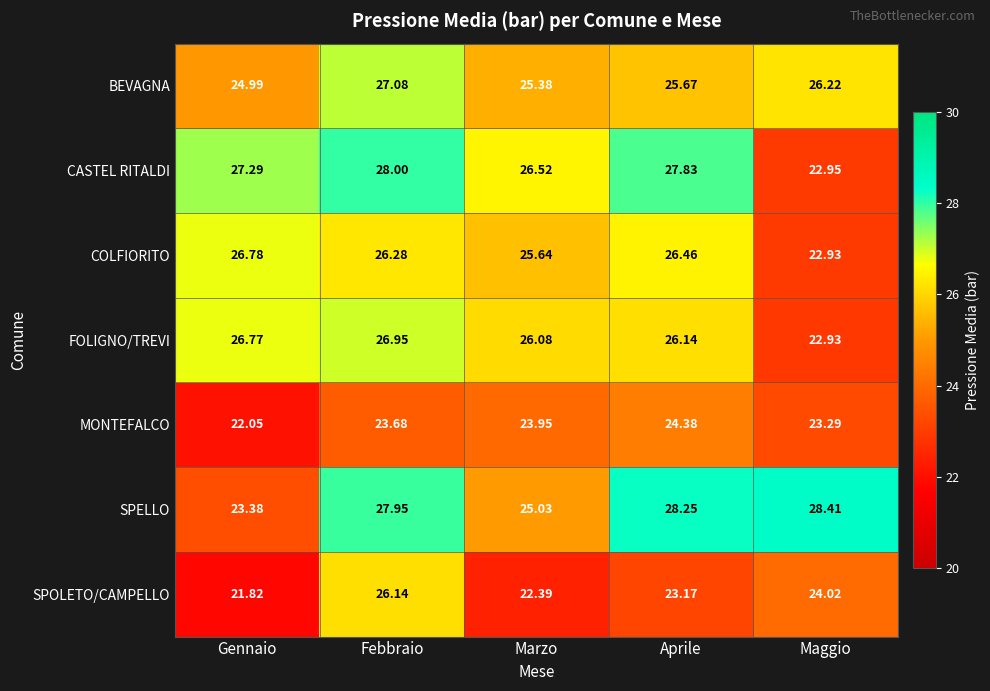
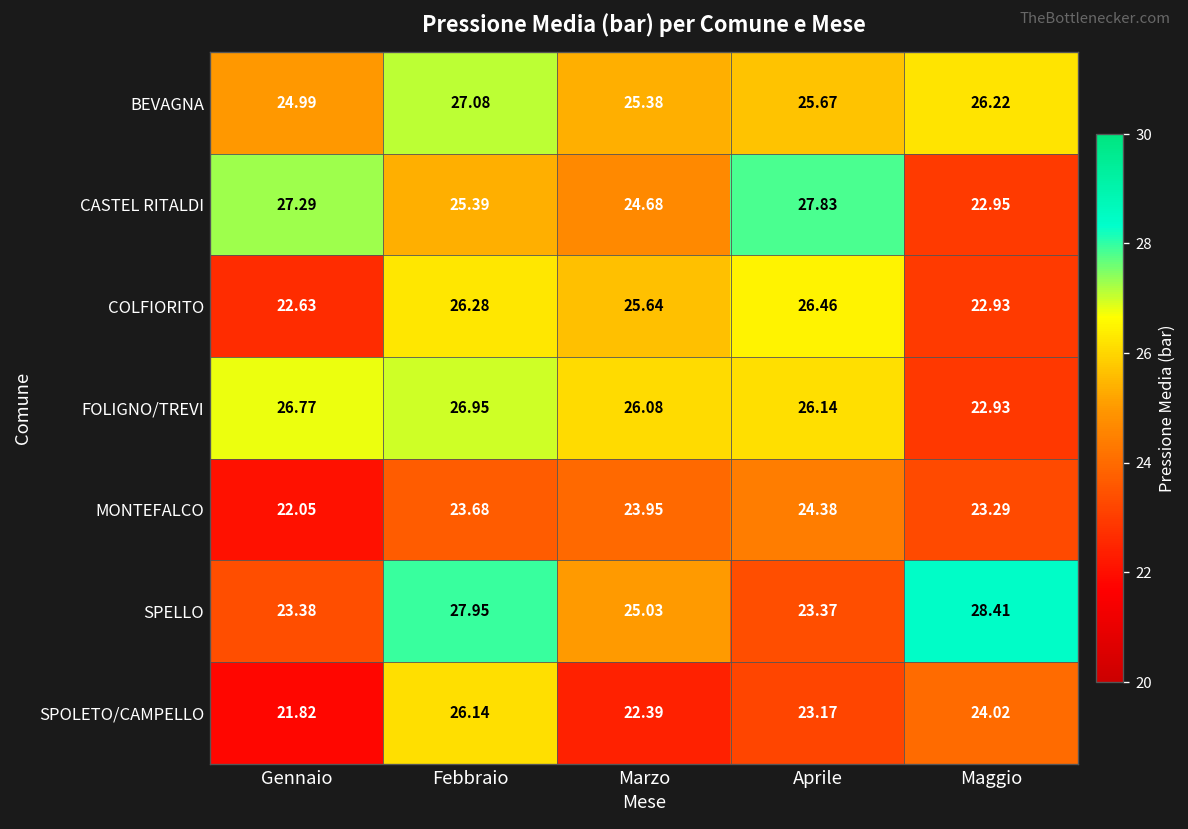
CASTEL RITALDI, Febbraio: 28.00 -> 25.39
CASTEL RITALDI, Marzo: 26.52 -> 24.68
COLFIORITO, Gennaio: 26.78 -> 22.63
SPELLO, Aprile: 28.25 -> 23.37
